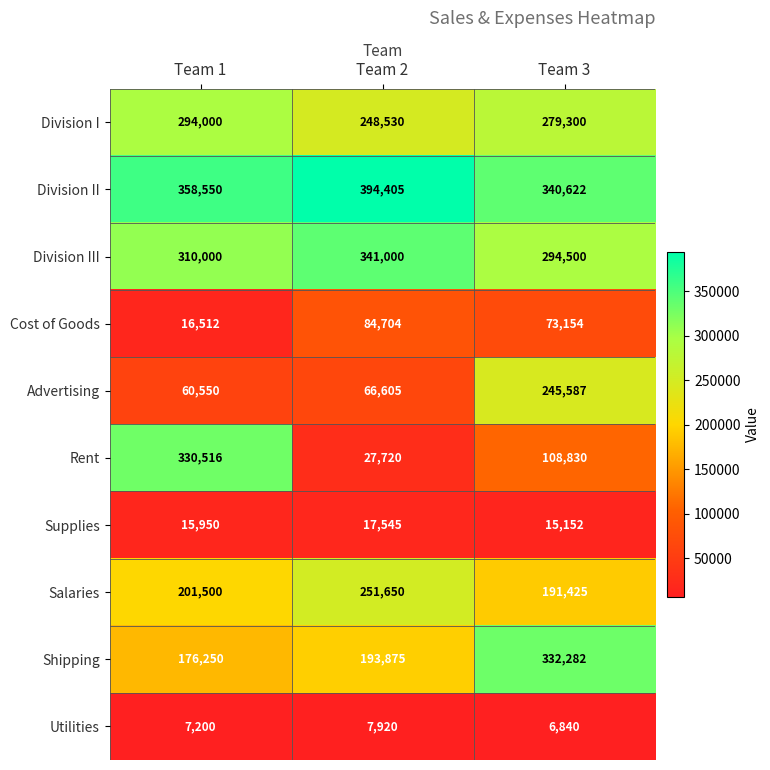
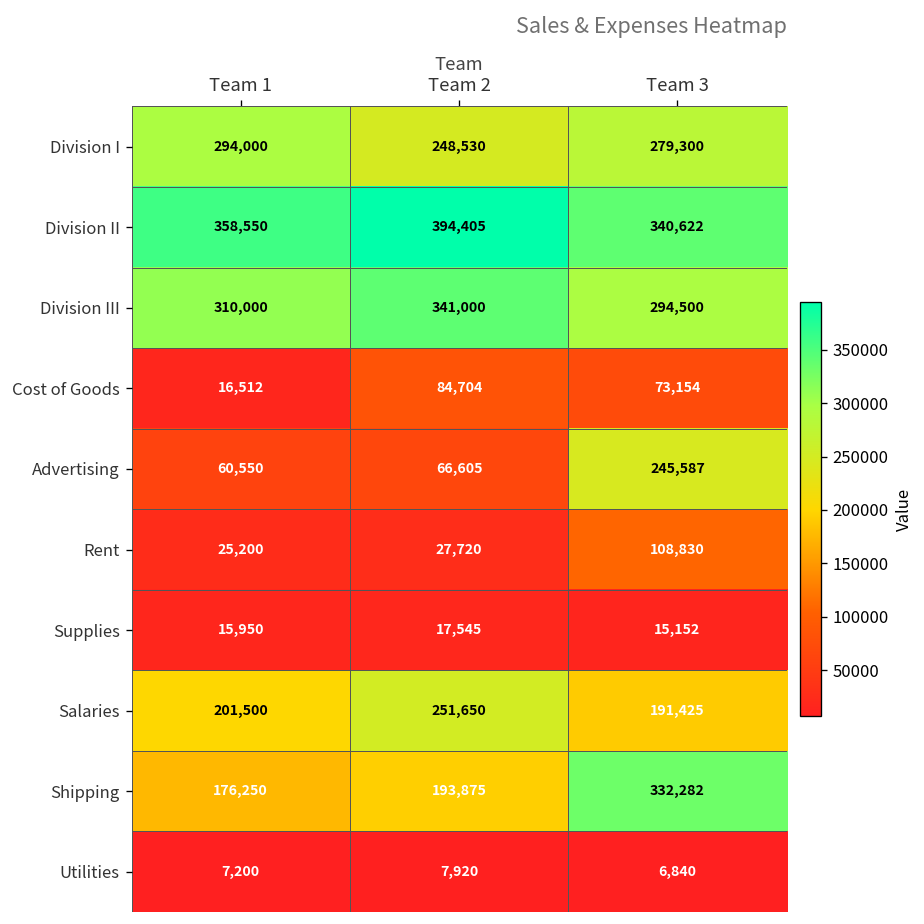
Rent, Team 1: 330,516 -> 25,200
